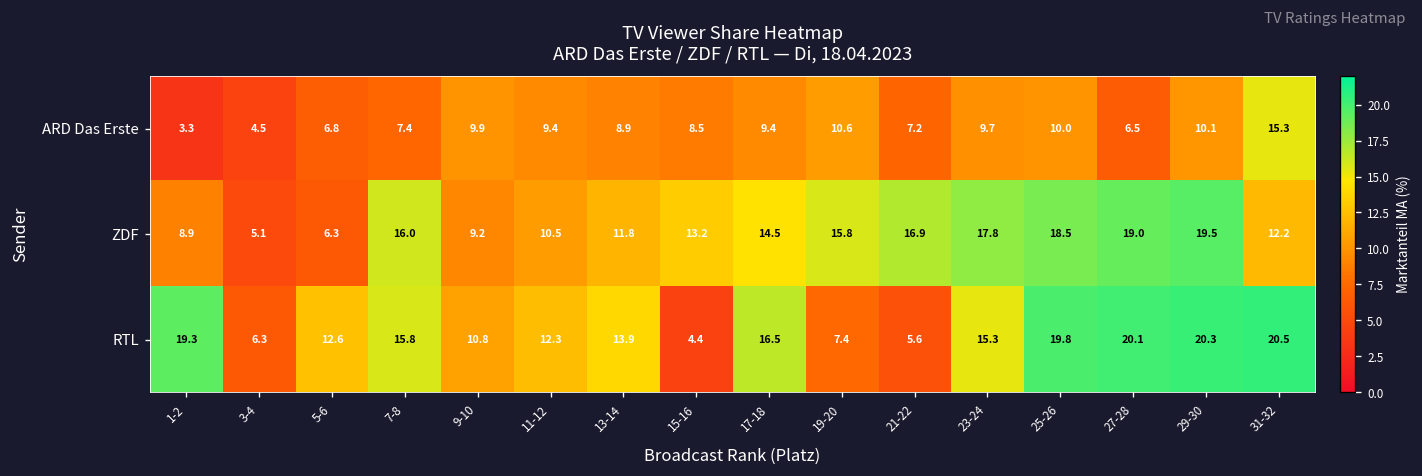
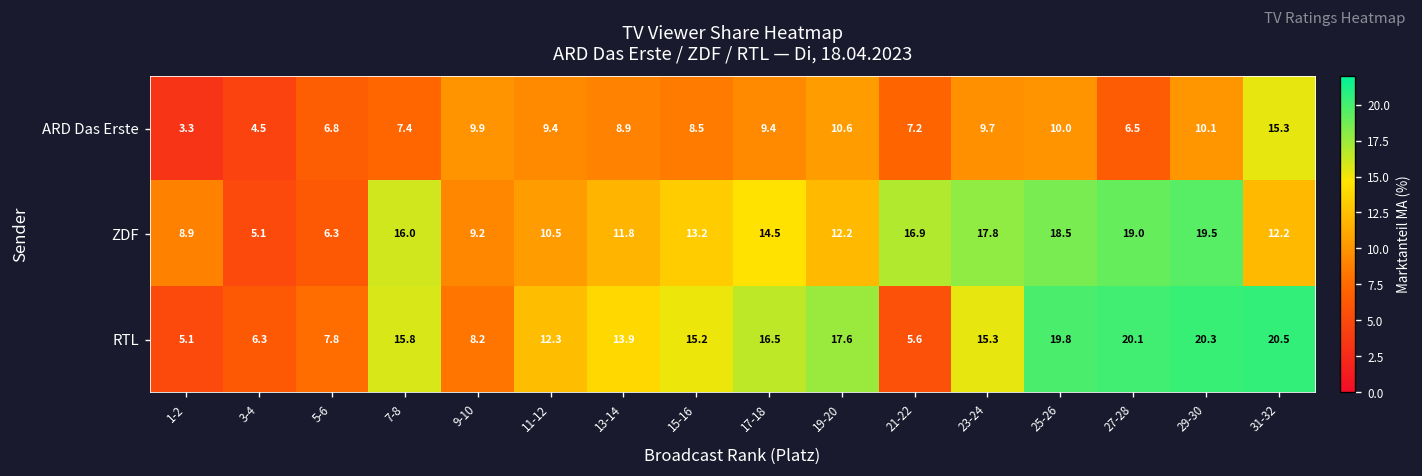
ZDF, 19-20: 15.8 -> 12.2
RTL, 1-2: 19.3 -> 5.1
RTL, 5-6: 12.6 -> 7.8
RTL, 9-10: 10.8 -> 8.2
RTL, 15-16: 4.4 -> 15.2
RTL, 19-20: 7.4 -> 17.6
